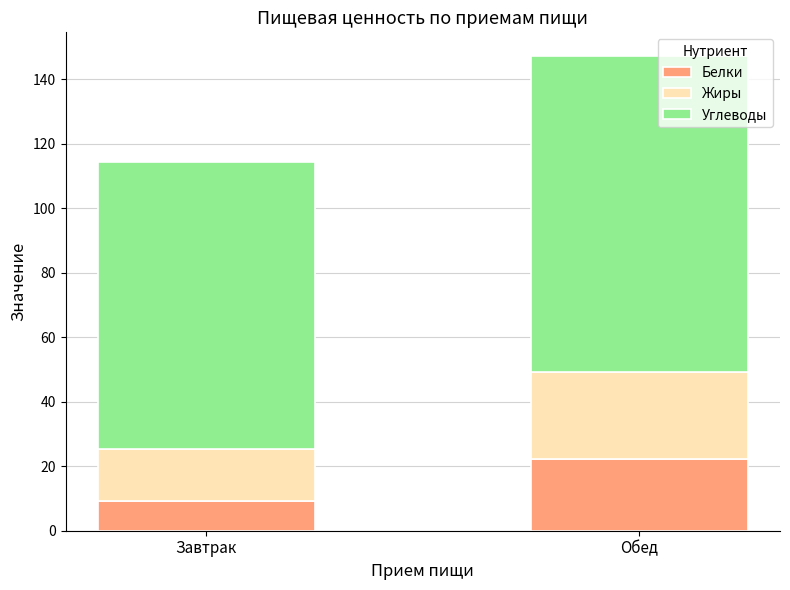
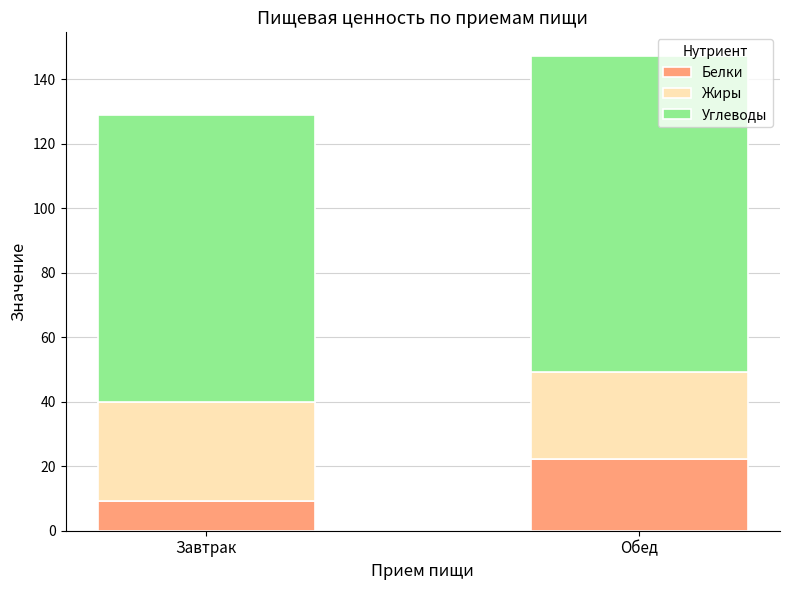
Жиры, Завтрак: 16 -> 31
